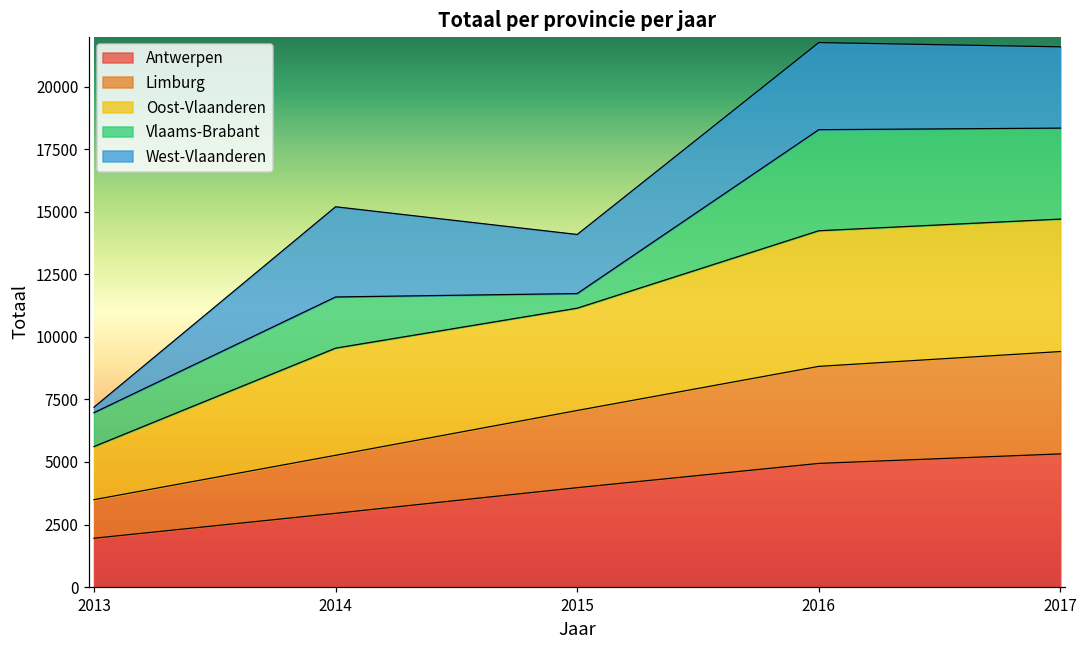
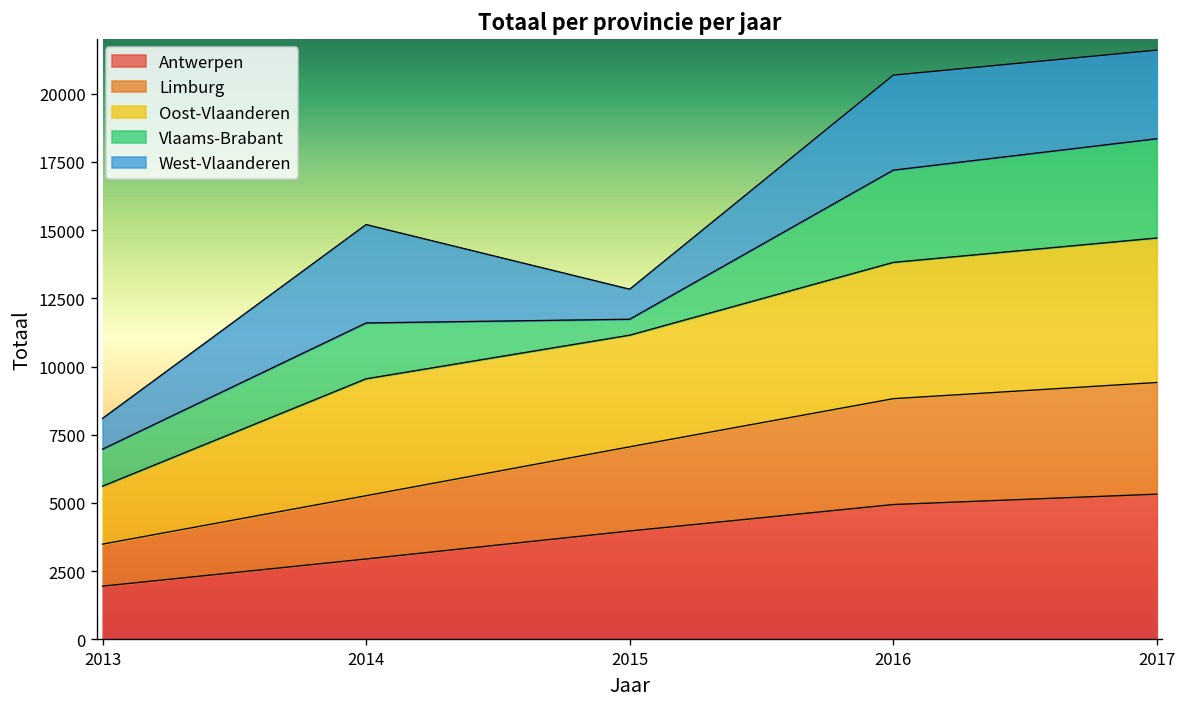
West-Vlaanderen, 2013: 200 -> 1100
West-Vlaanderen, 2015: 2400 -> 1100
Oost-Vlaanderen, 2016: 5400 -> 5000
Vlaams-Brabant, 2016: 4000 -> 3400
